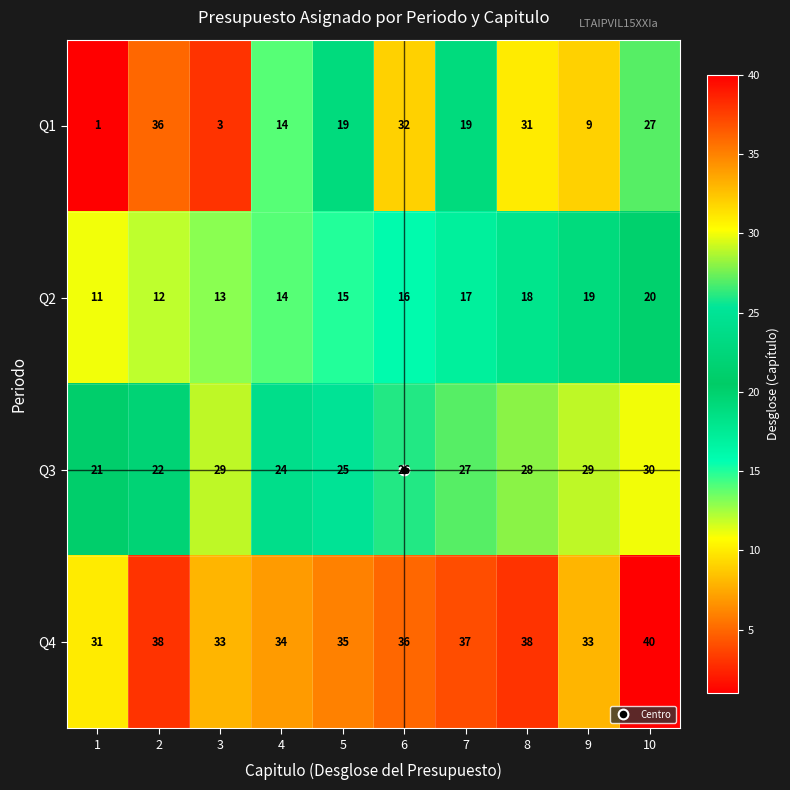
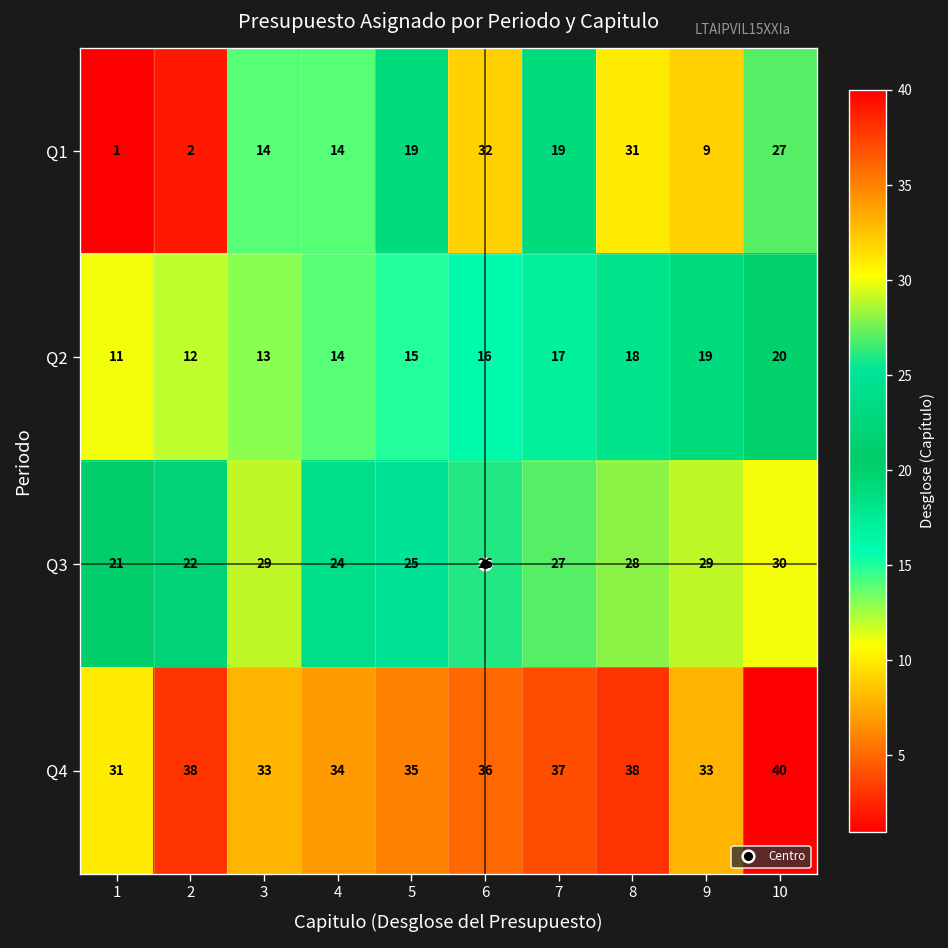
Q1, 2: 36 -> 2
Q1, 3: 3 -> 14
